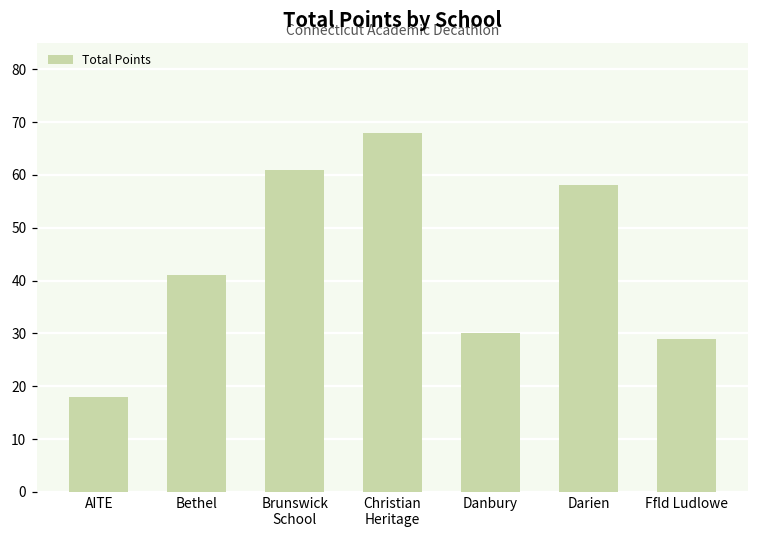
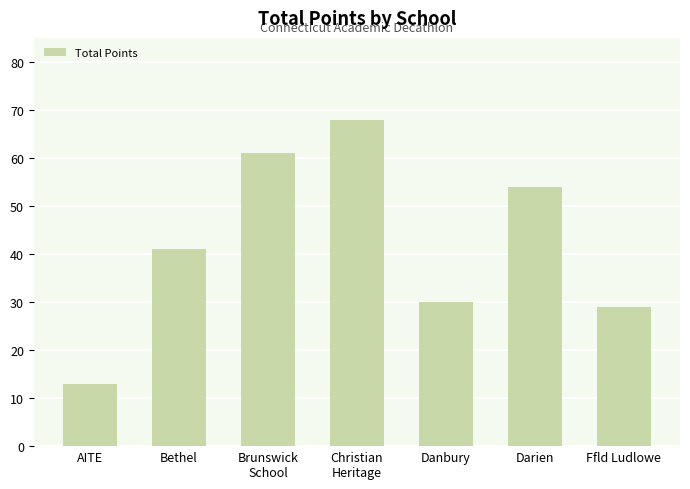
AITE: 18 -> 13
Darien: 58 -> 54
